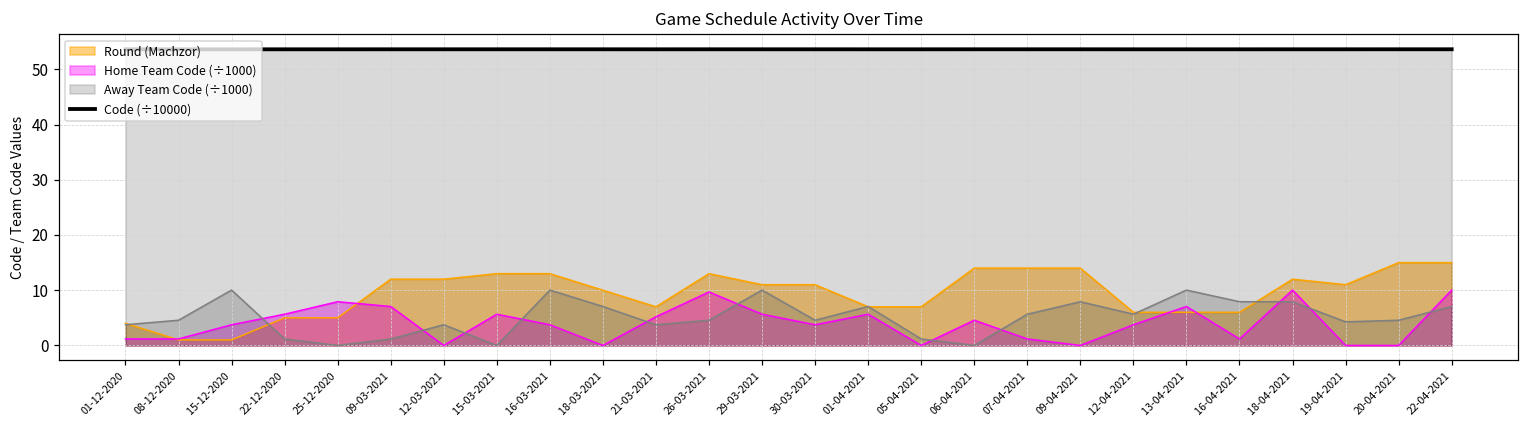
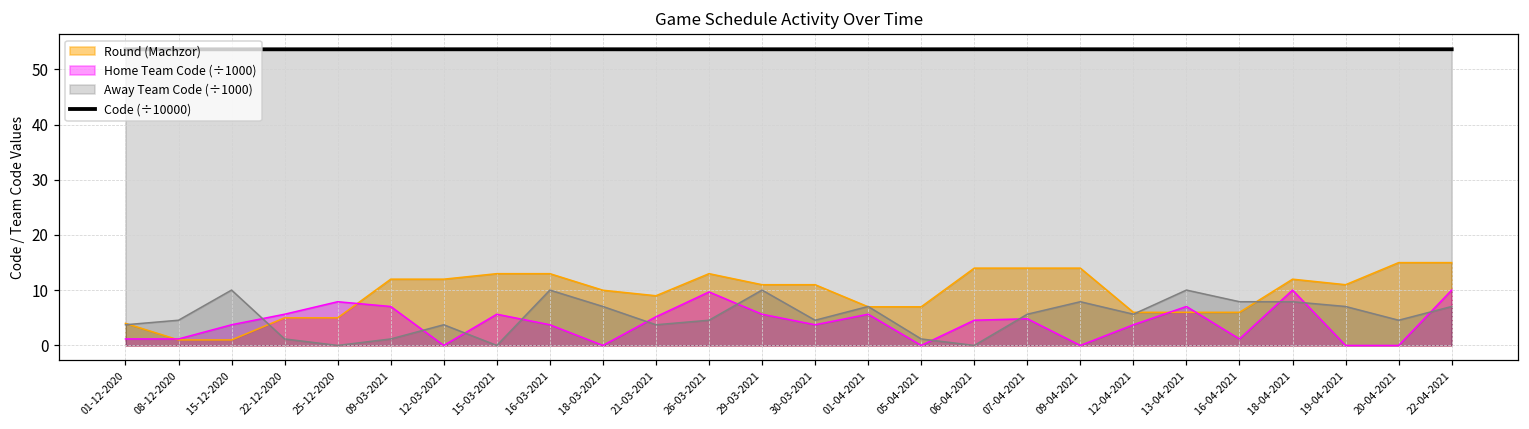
Round (Machzor), 21-03-2021: 7 -> 9
Home Team Code (÷1000), 07-04-2021: 1 -> 5
Away Team Code (÷1000), 19-04-2021: 4 -> 7
